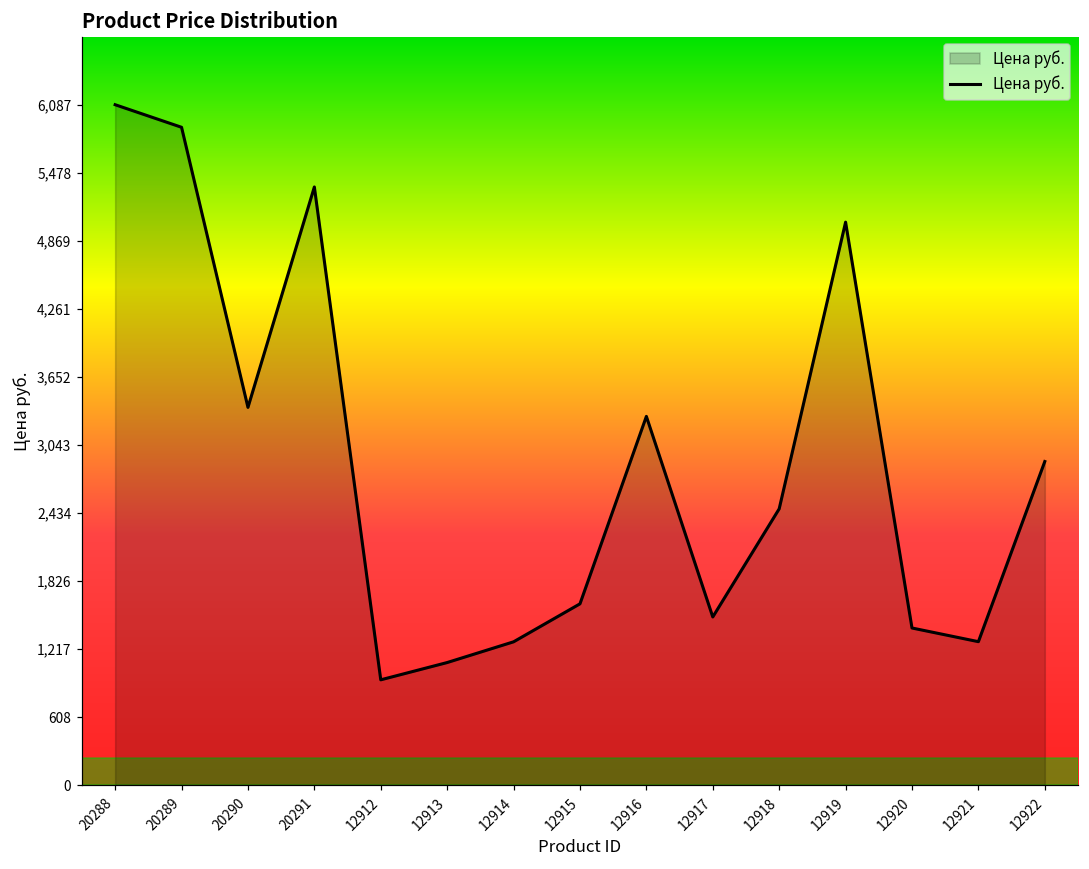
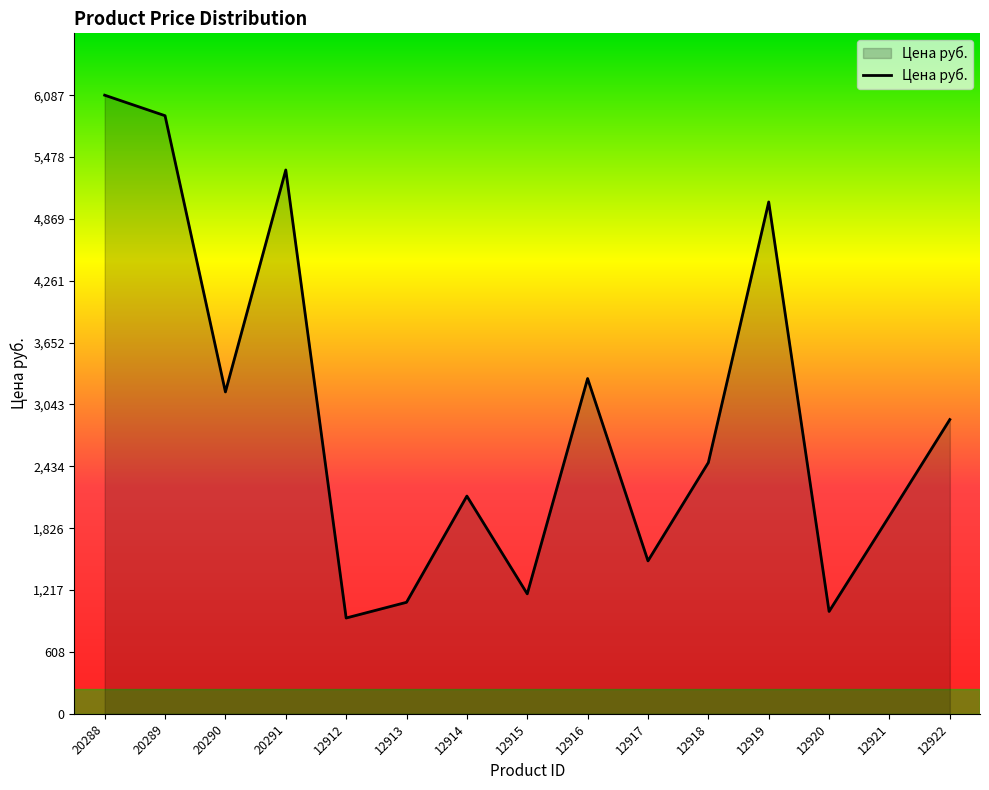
20290: 3,380 -> 3,170
12914: 1,280 -> 2,140
12915: 1,620 -> 1,180
12920: 1,410 -> 1,010
12921: 1,280 -> 1,950
